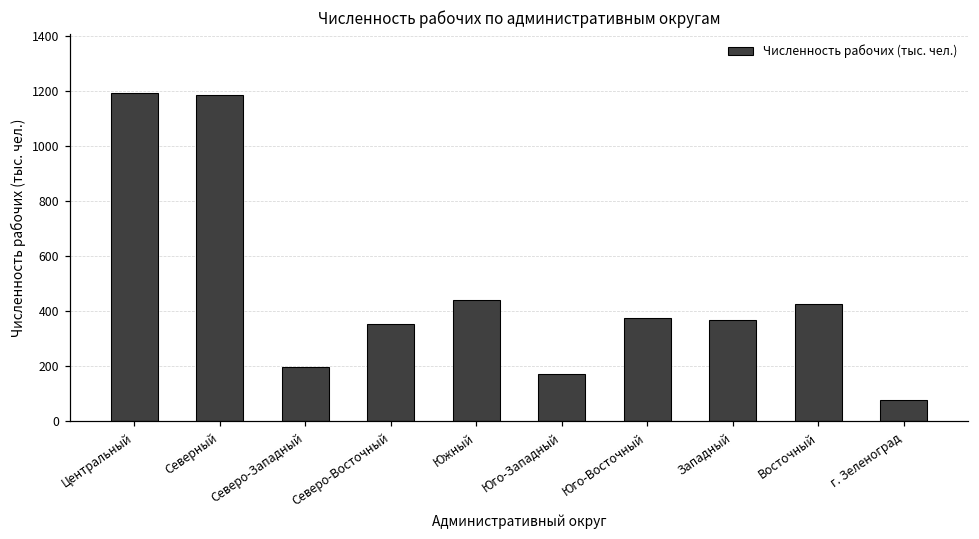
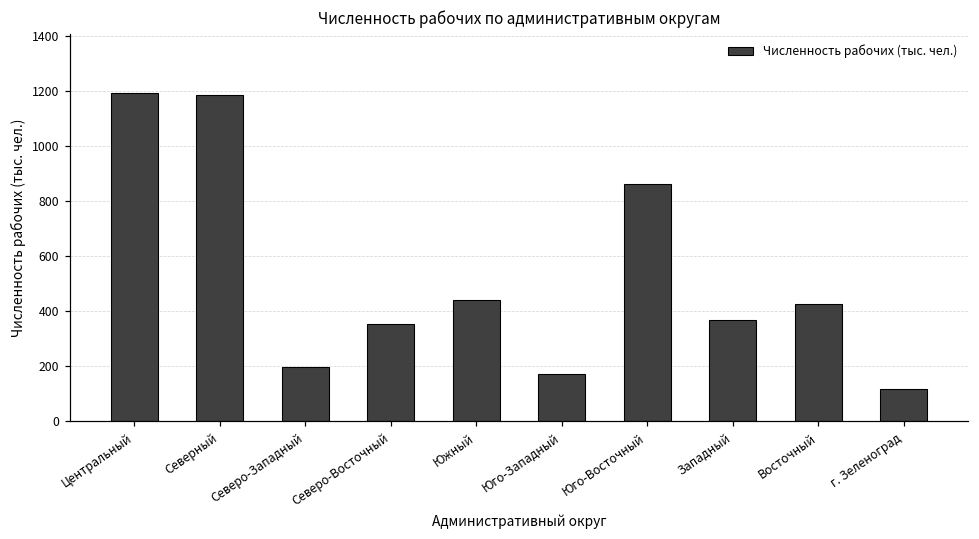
Юго-Восточный: 370 -> 860
г. Зеленоград: 80 -> 120
